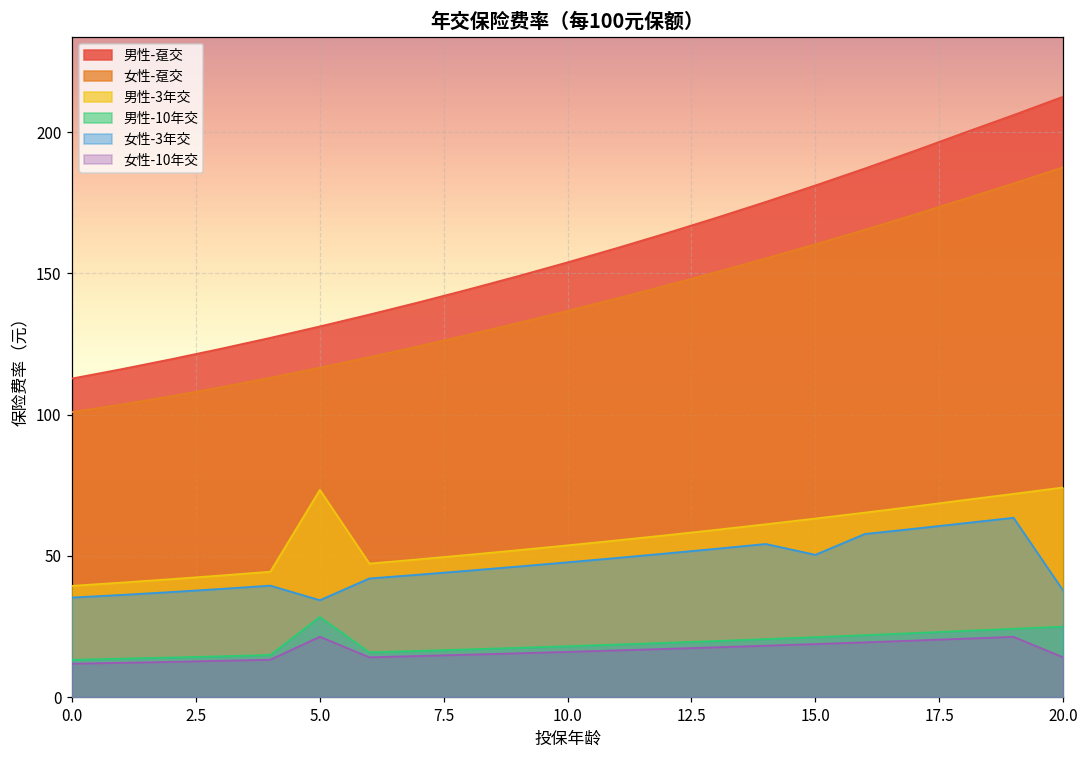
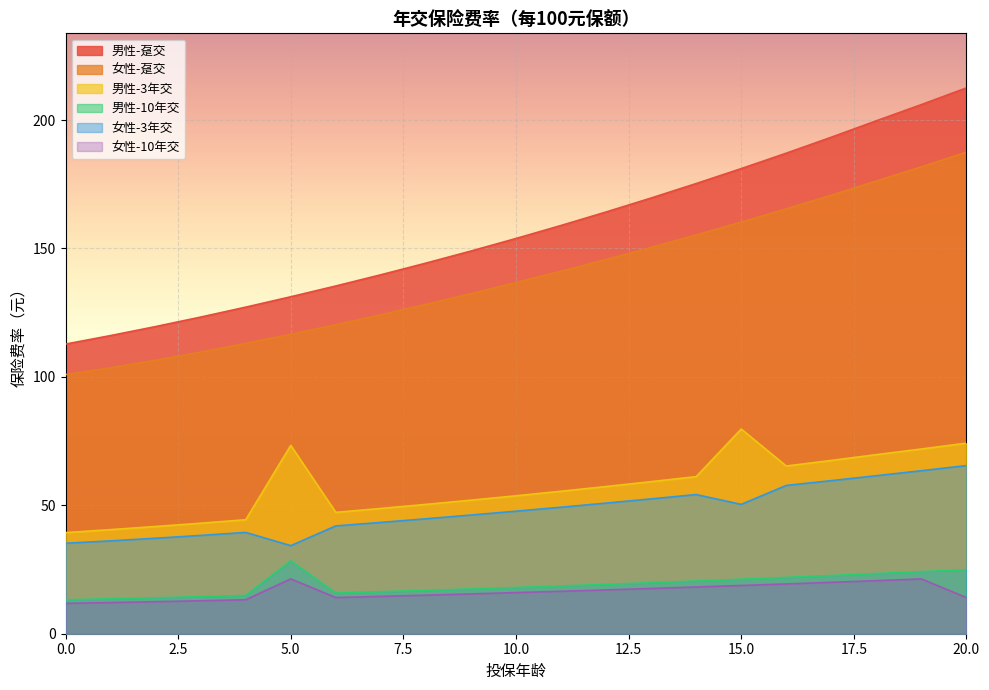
男性-3年交, 15.0: 63 -> 80
女性-3年交, 20.0: 38 -> 65
